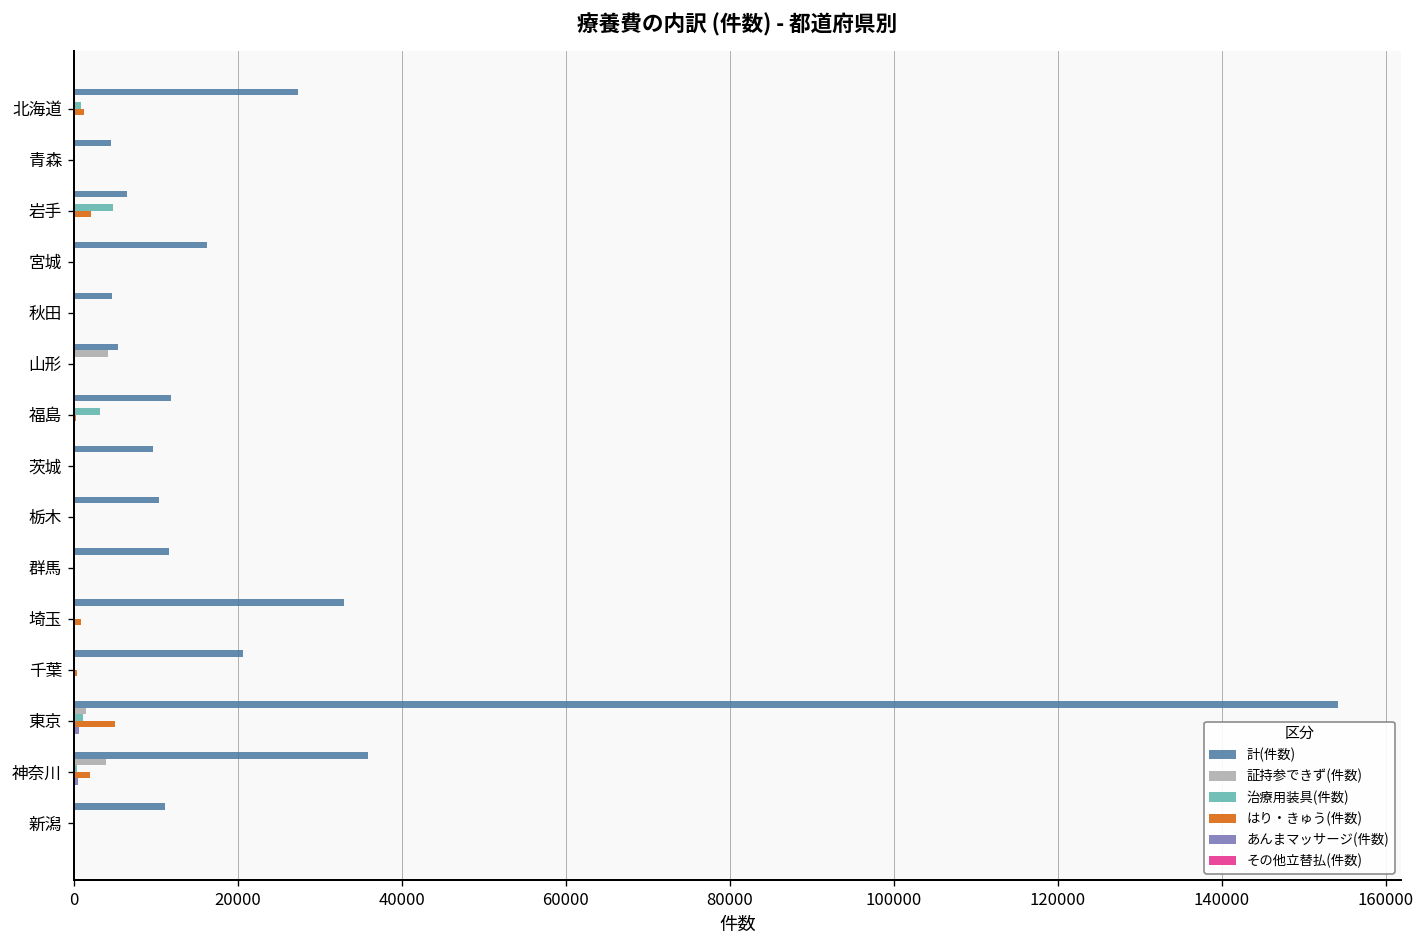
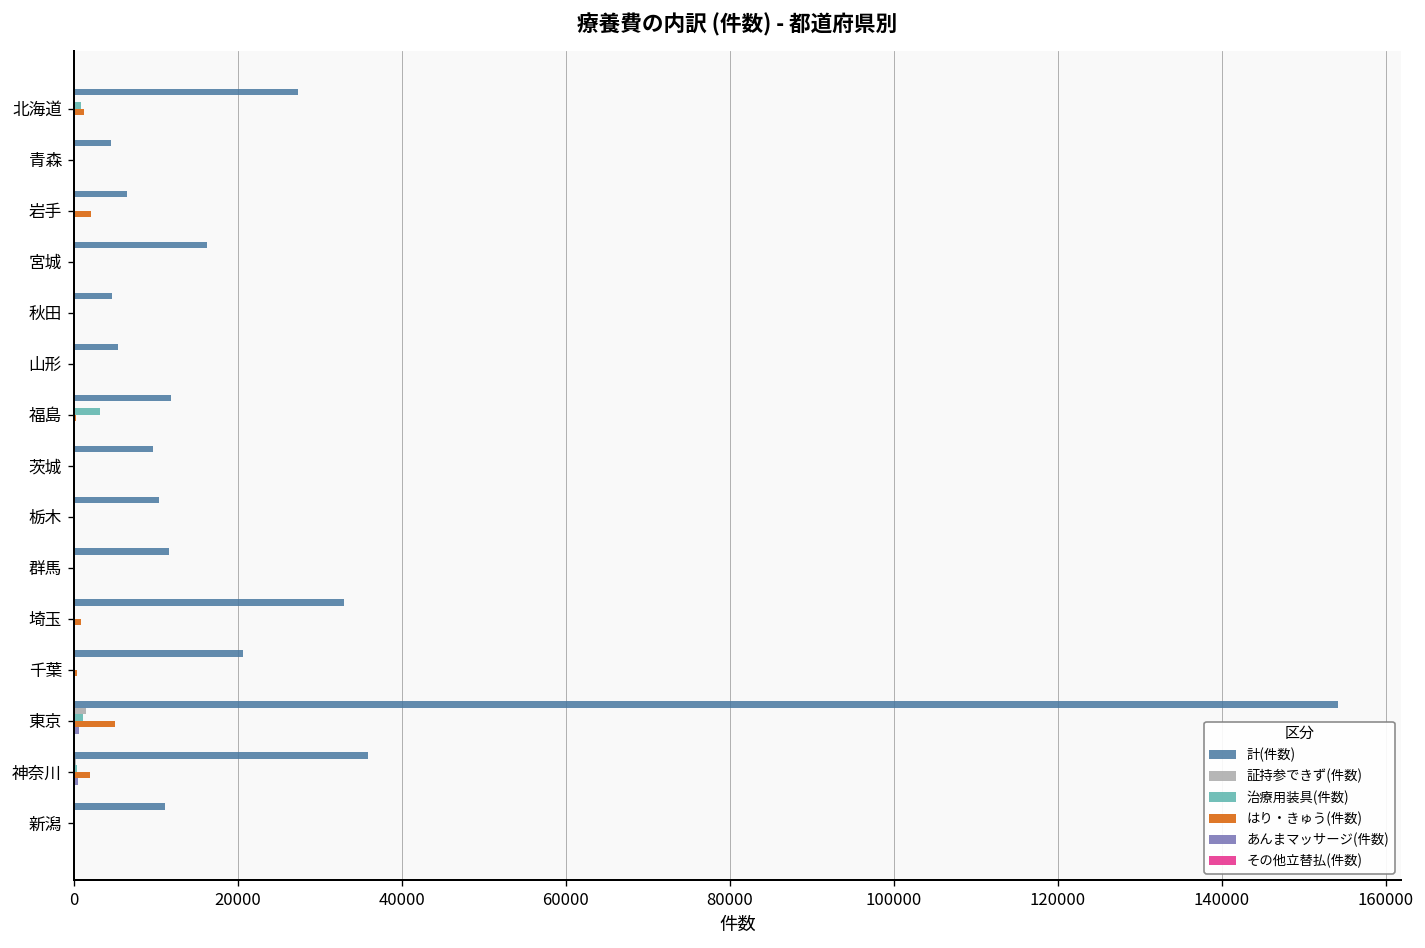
治療用装具(件数), 岩手: 5000 -> 0
証持参できず(件数), 山形: 4000 -> 0
証持参できず(件数), 神奈川: 4000 -> 0
